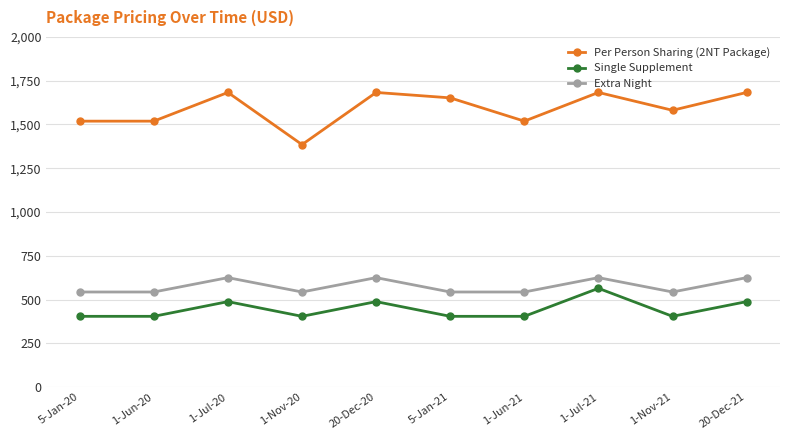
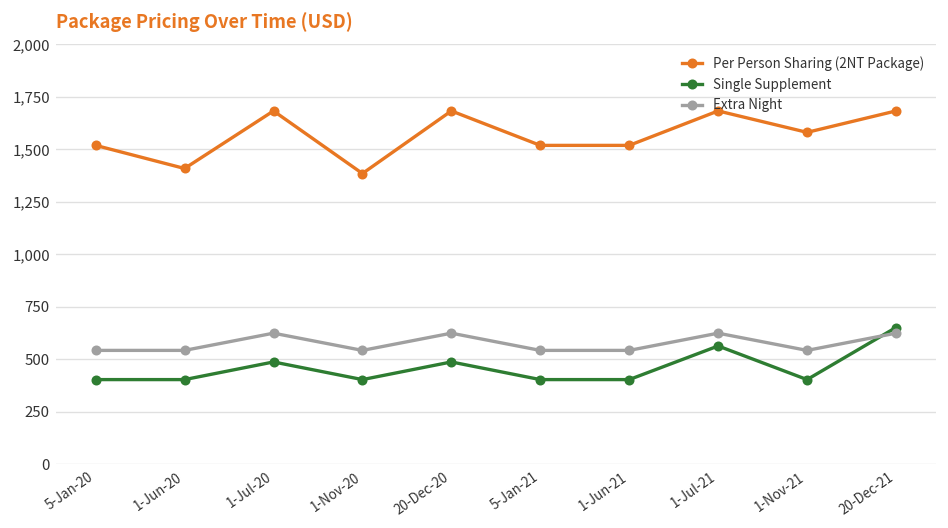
Per Person Sharing (2NT Package), 1-Jun-20: 1,520 -> 1,410
Per Person Sharing (2NT Package), 5-Jan-21: 1,650 -> 1,520
Single Supplement, 20-Dec-21: 490 -> 650
